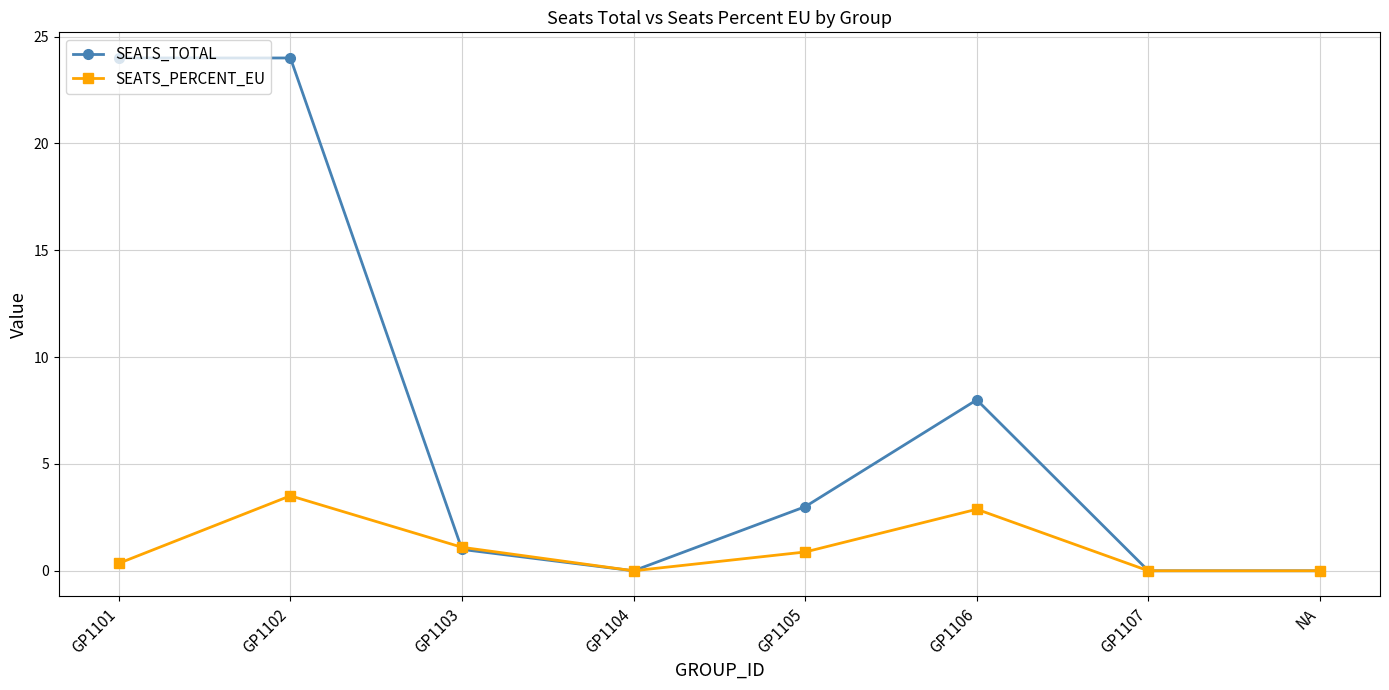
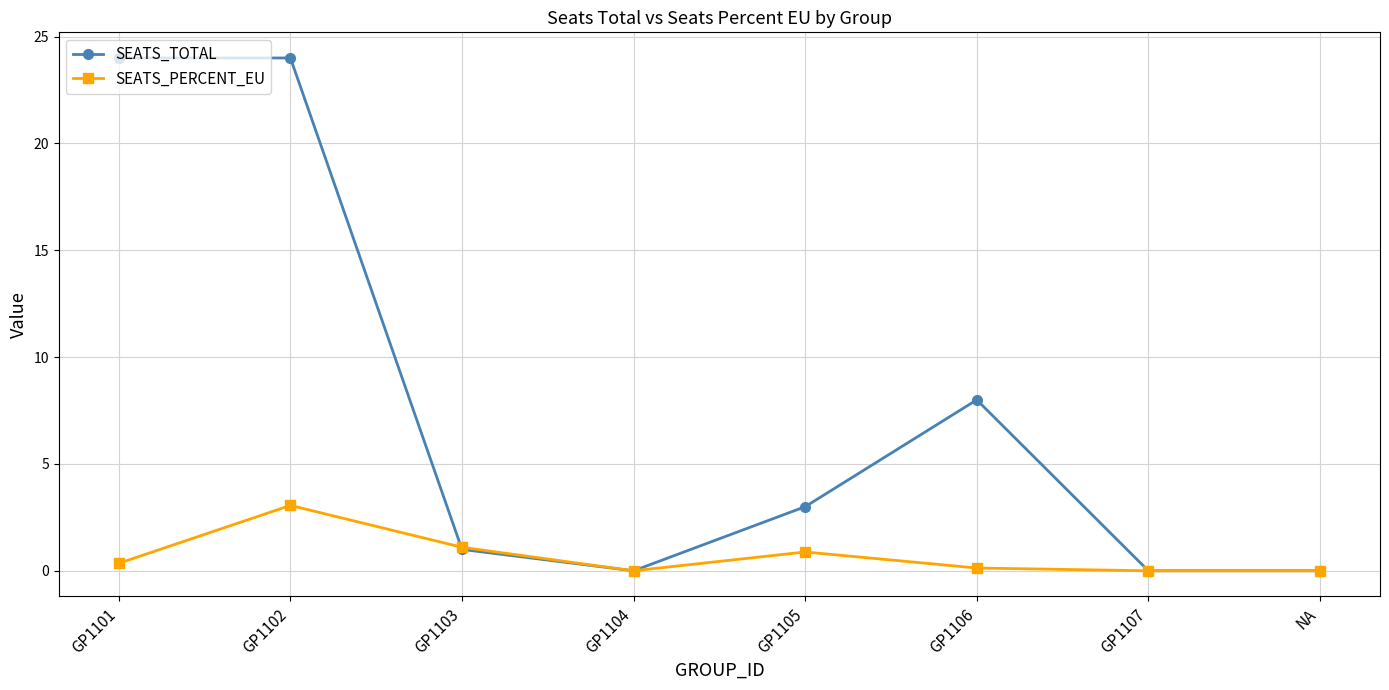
SEATS_PERCENT_EU, GP1102: 3.5 -> 3.1
SEATS_PERCENT_EU, GP1106: 2.9 -> 0.1
